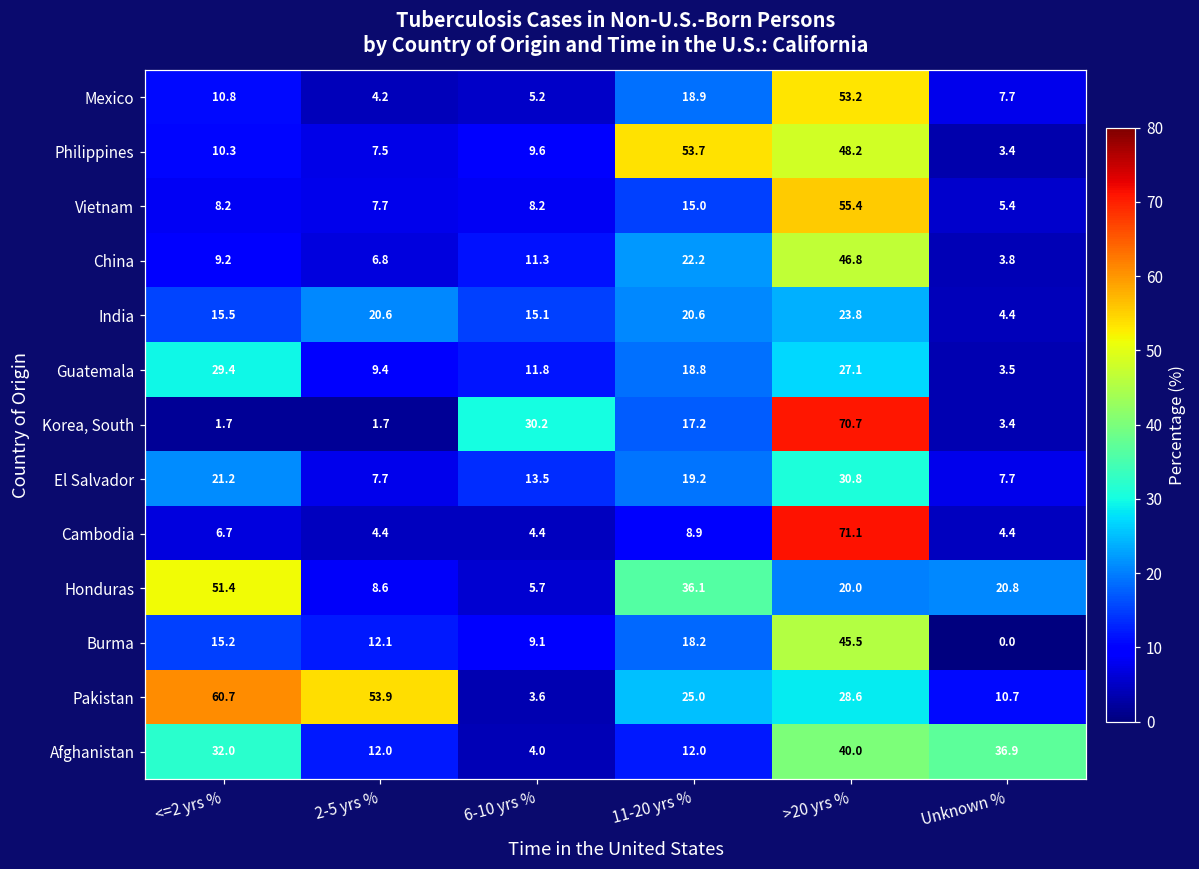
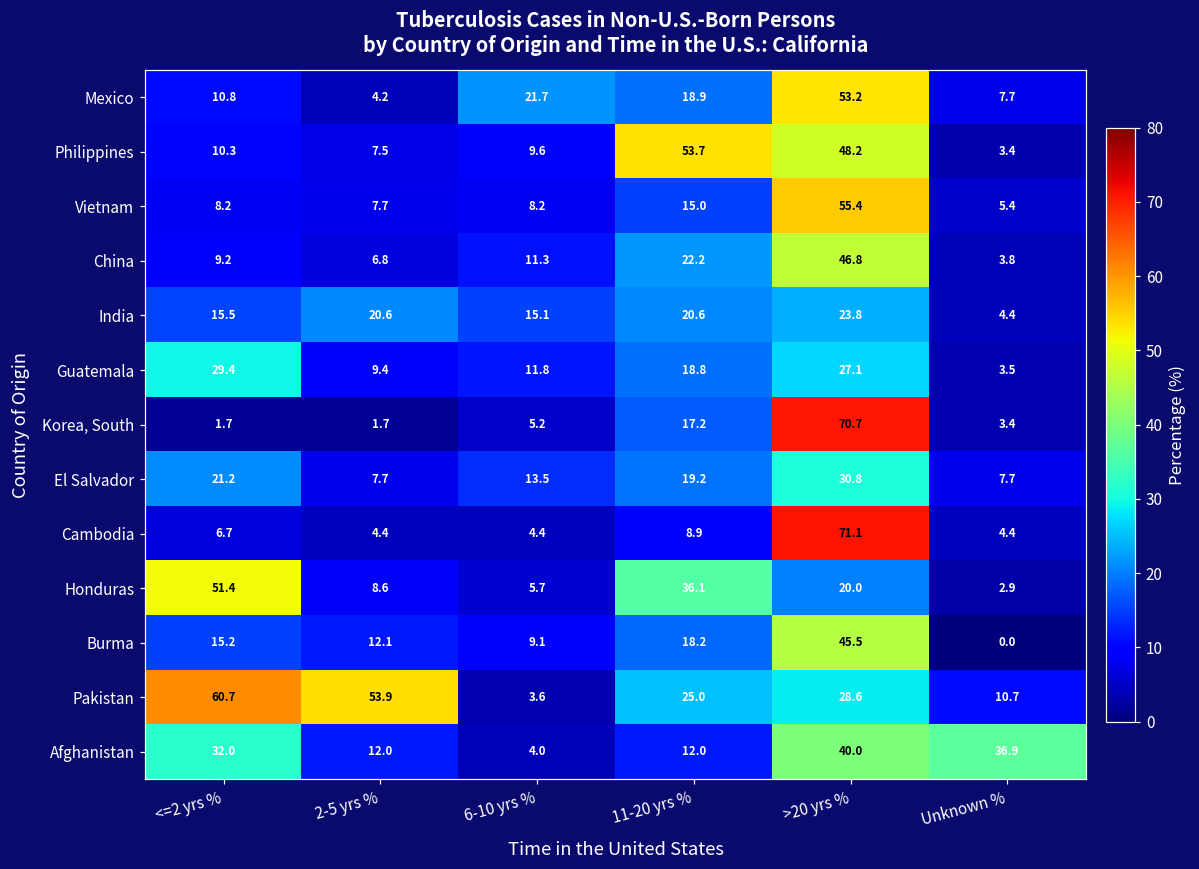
Mexico, 6-10 yrs %: 5.2 -> 21.7
Korea, South, 6-10 yrs %: 30.2 -> 5.2
Honduras, Unknown %: 20.8 -> 2.9
